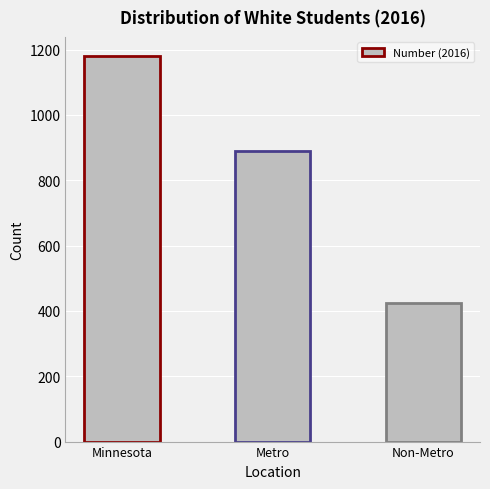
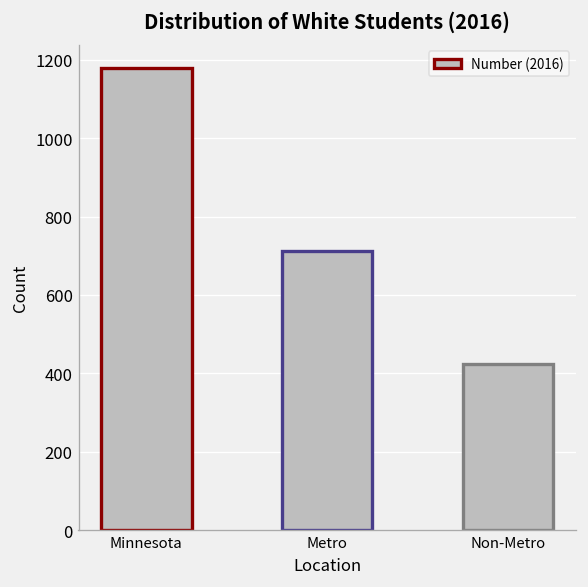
Metro: 890 -> 710
